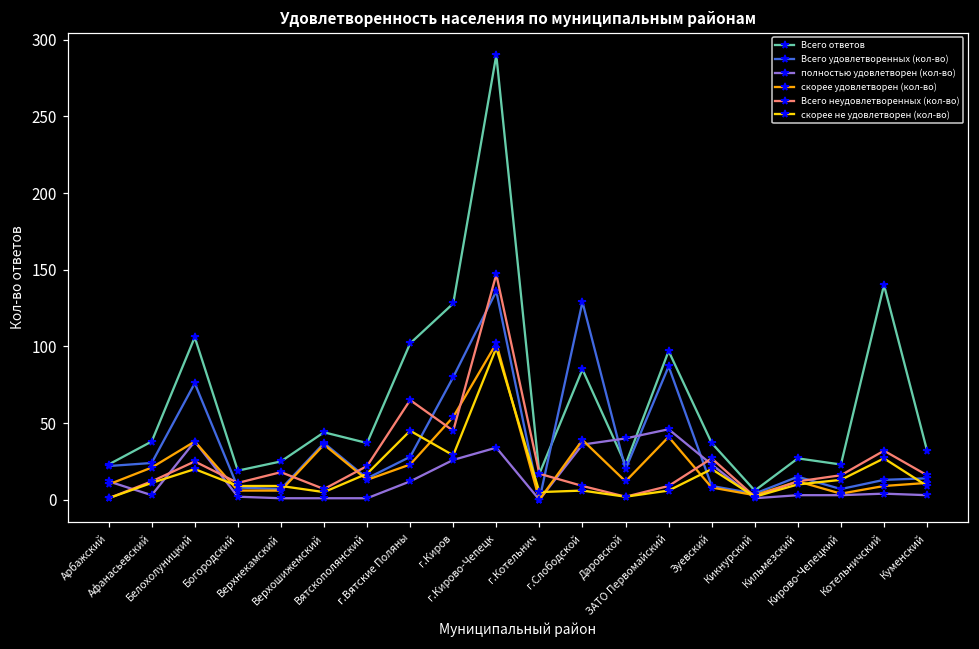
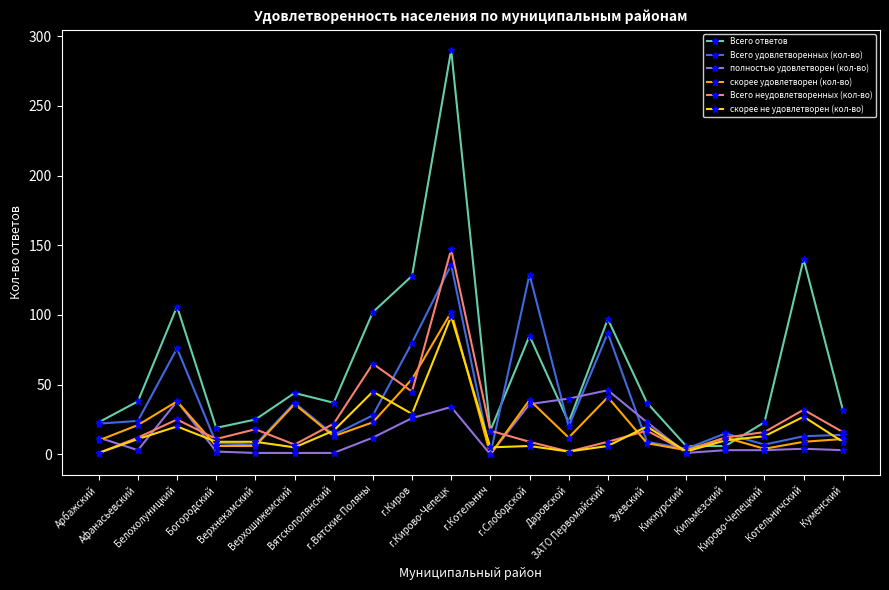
Всего неудовлетворенных (кол-во), Зуевский: 27 -> 17
Всего ответов, Кильмезский: 27 -> 6
